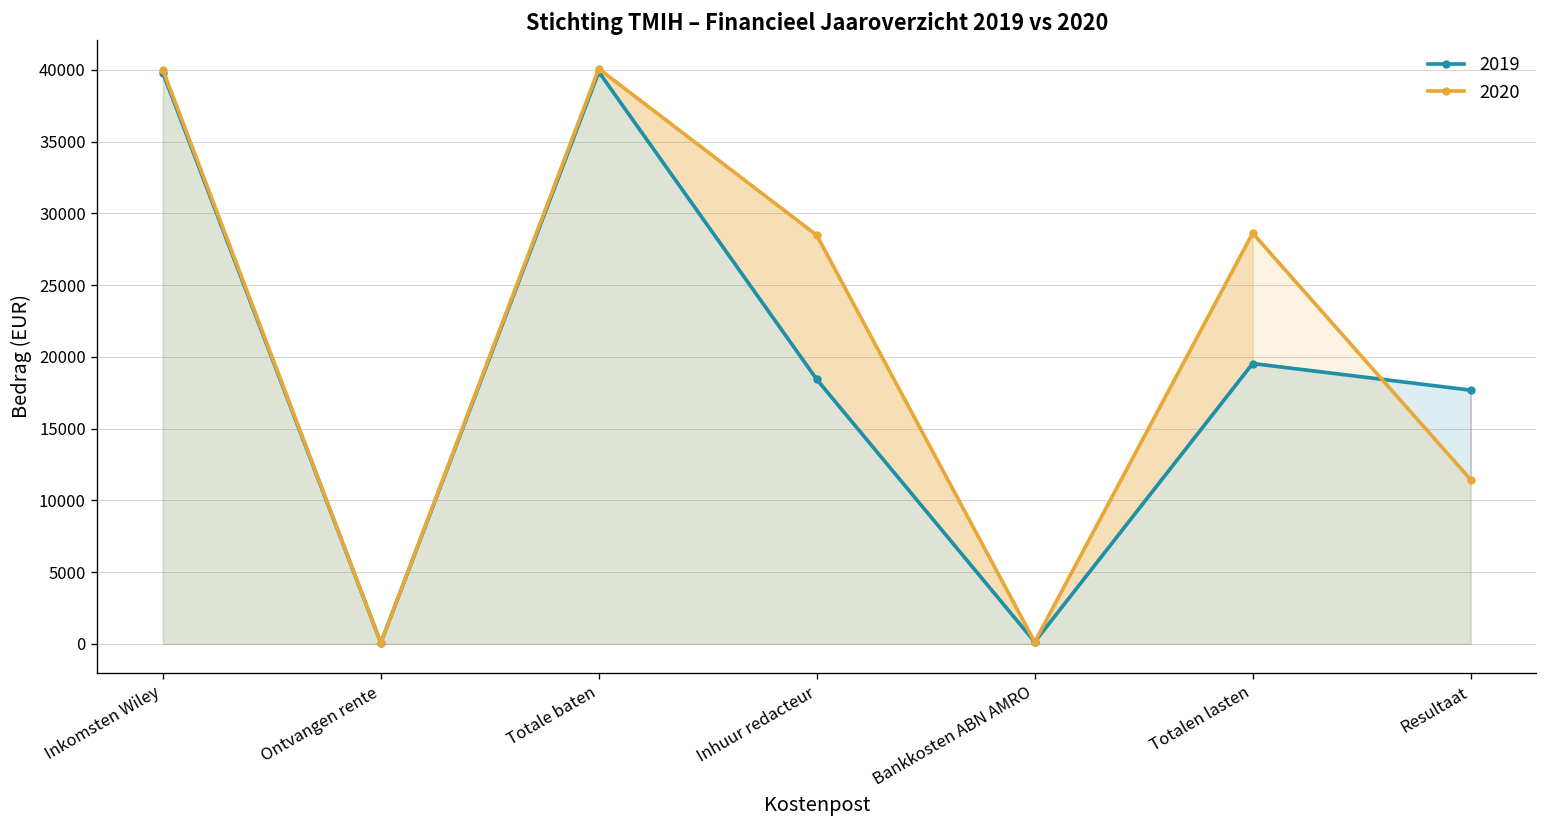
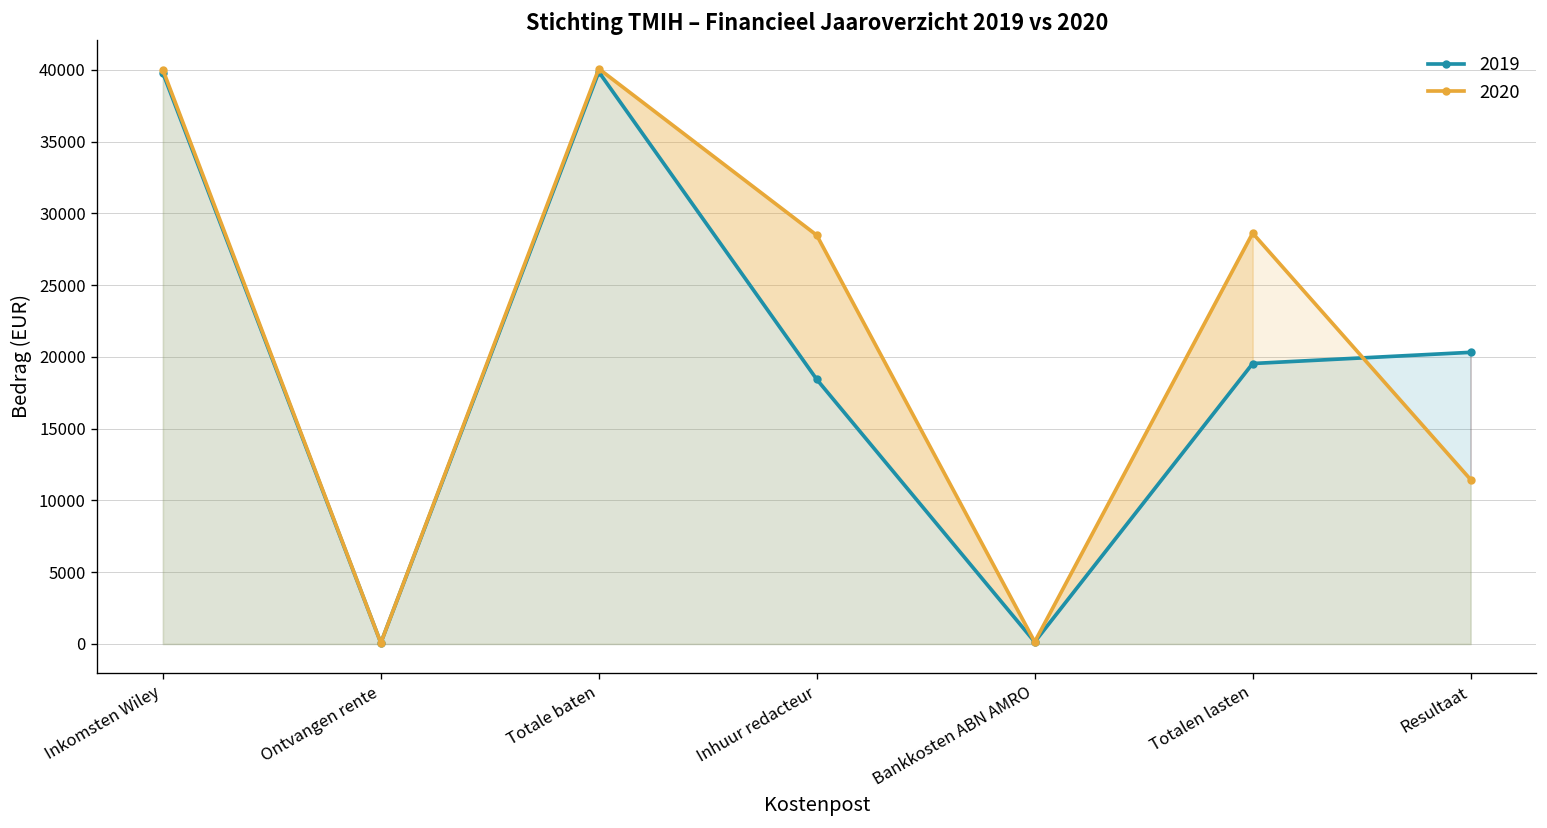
2019, Resultaat: 17700 -> 20300
